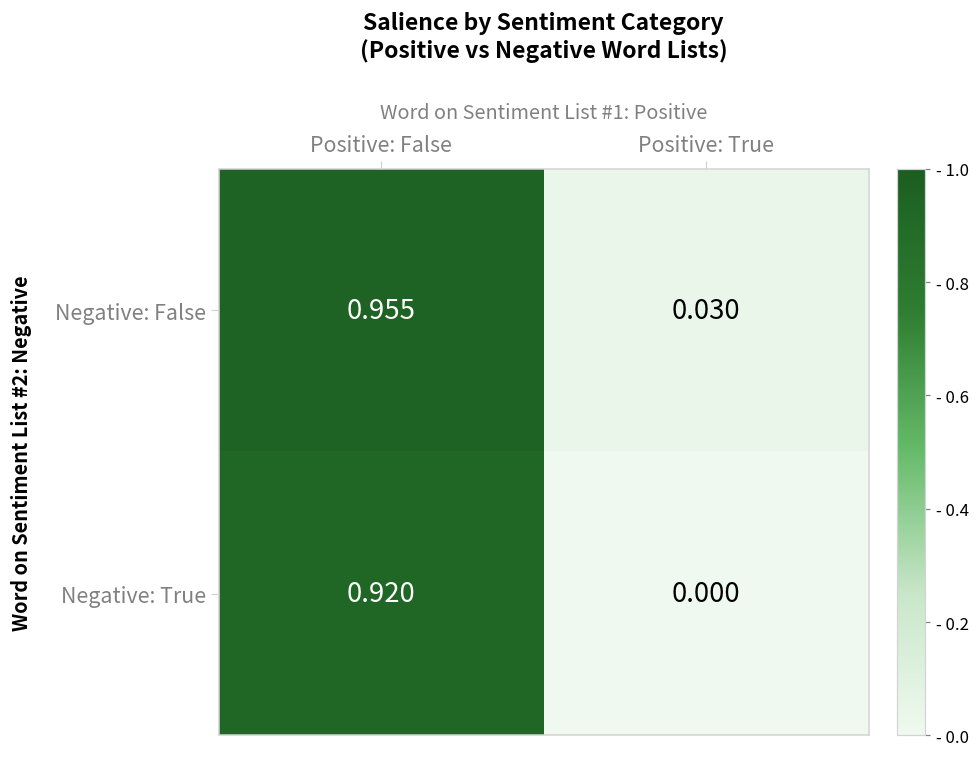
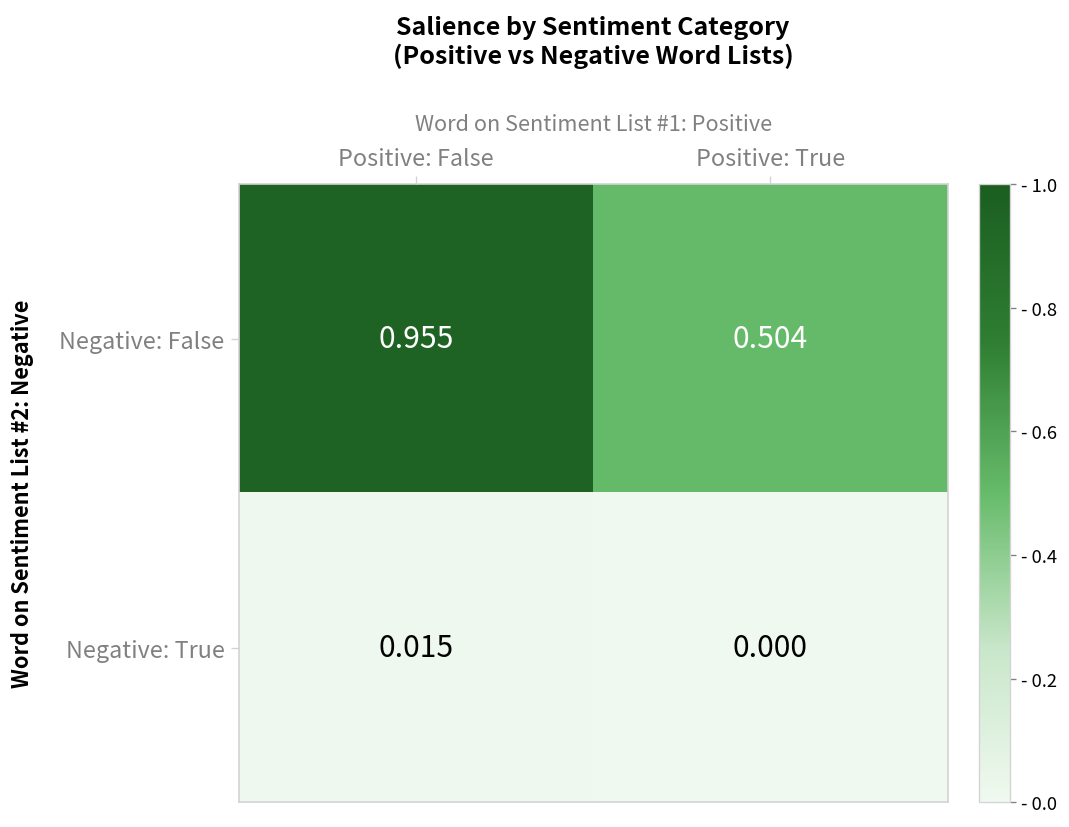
Negative: False, Positive: True: 0.030 -> 0.504
Negative: True, Positive: False: 0.920 -> 0.015
